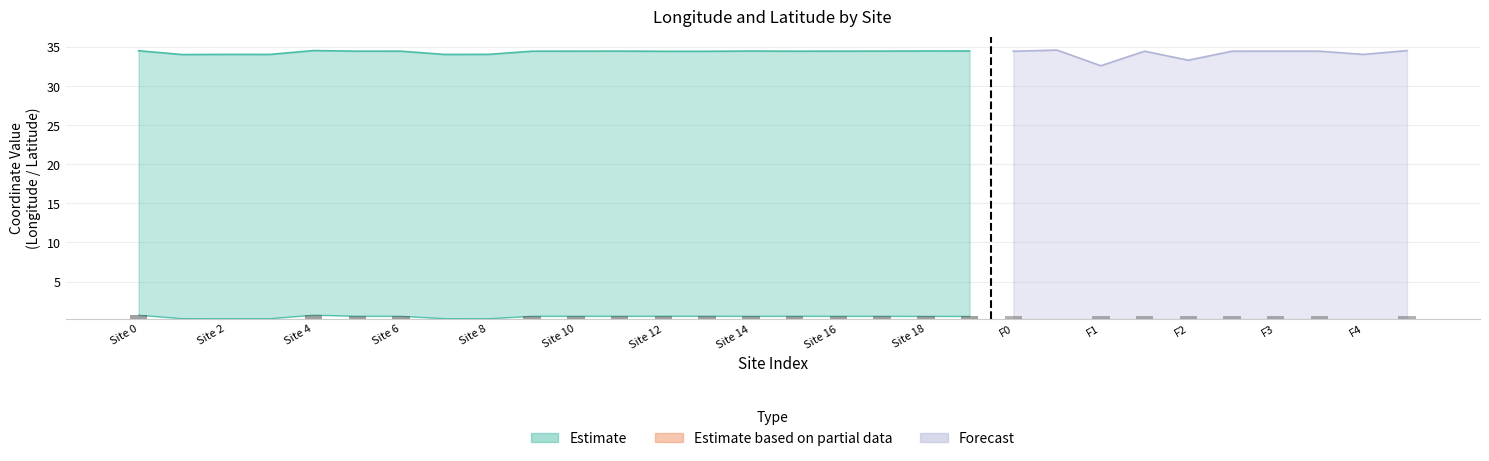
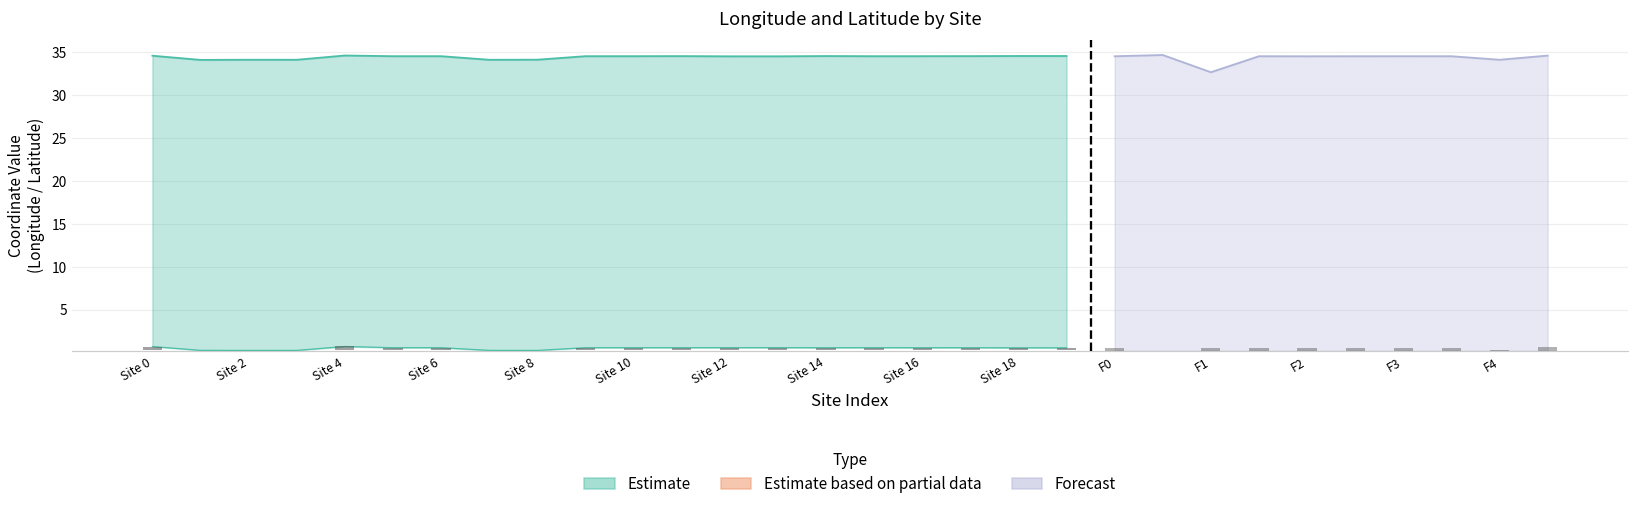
Forecast, F2: 33 -> 34
